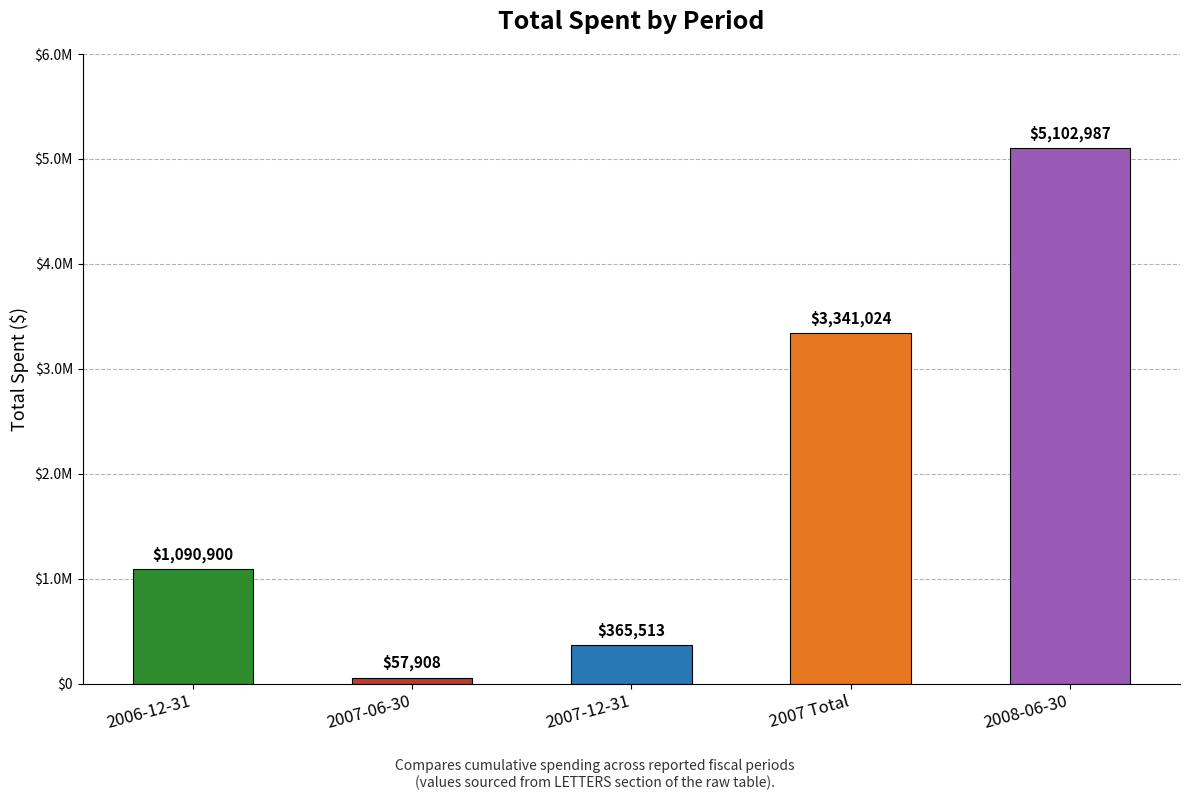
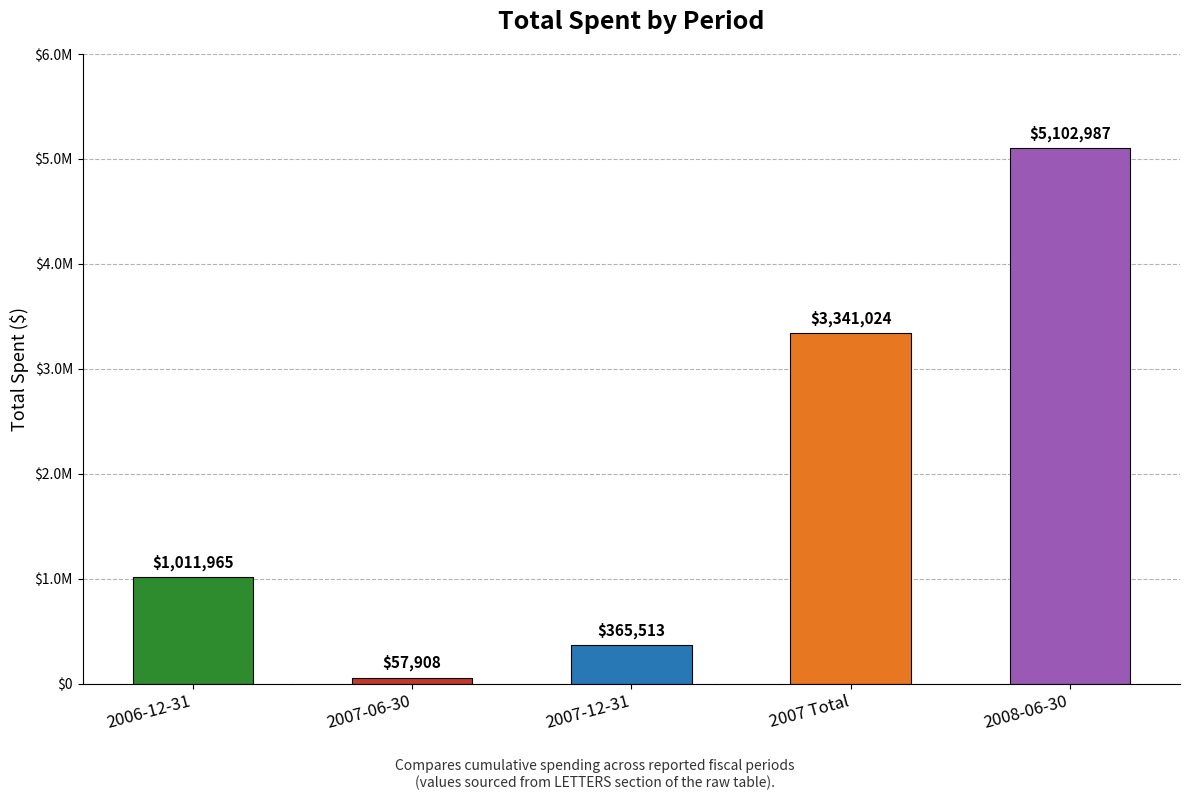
2006-12-31: $1,090,900 -> $1,011,965
